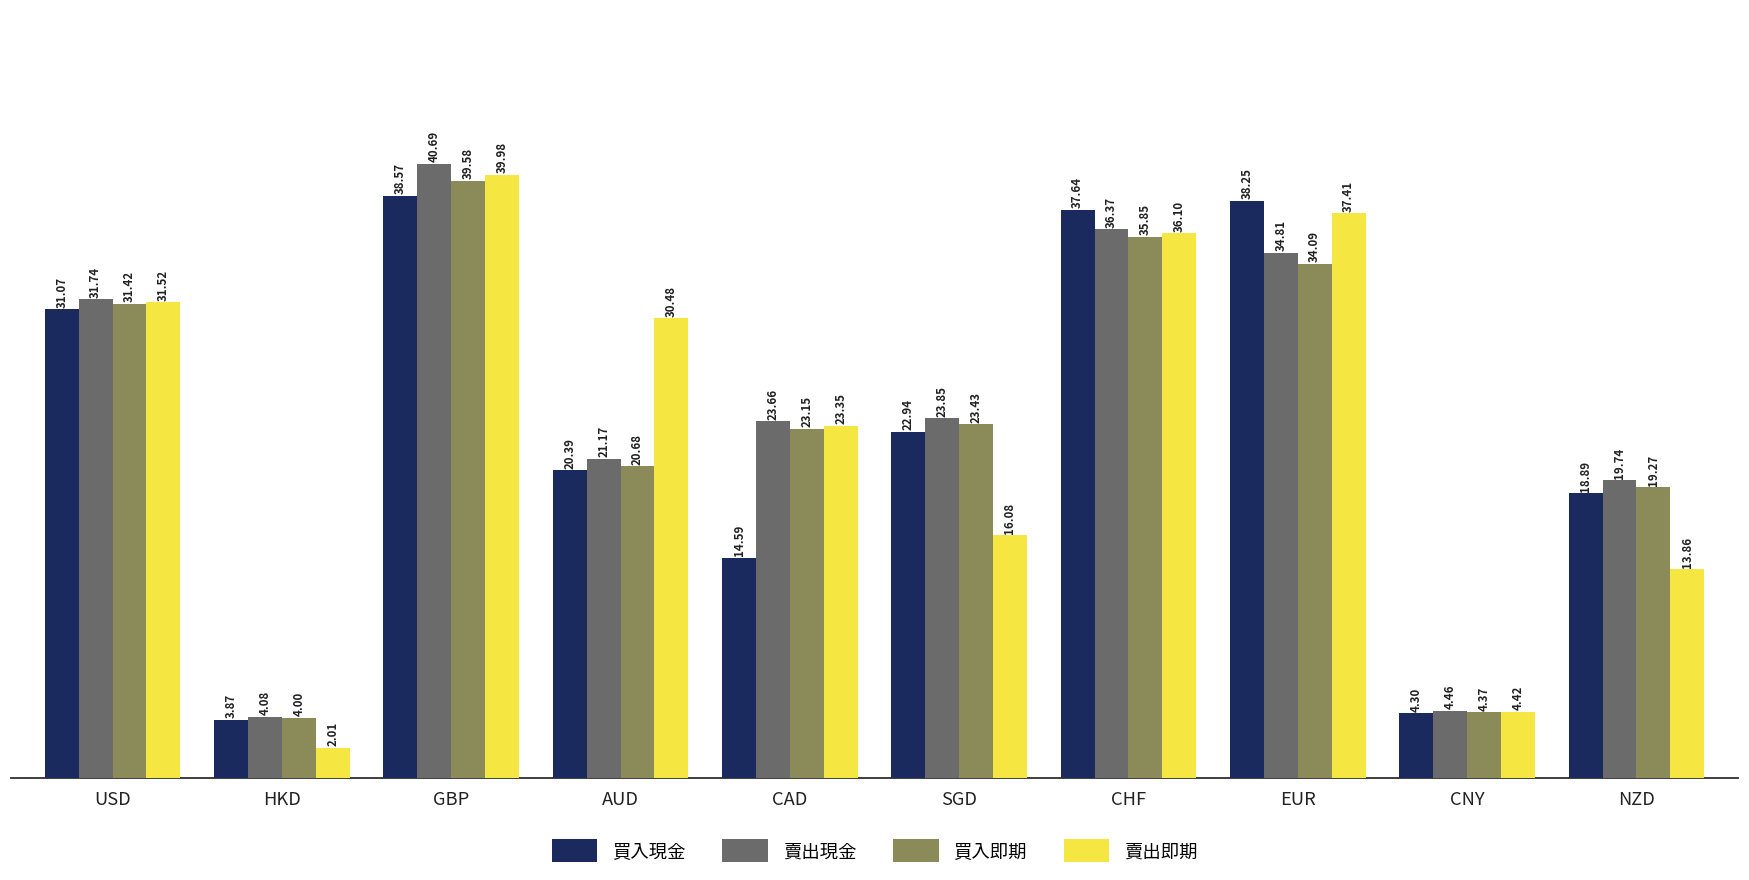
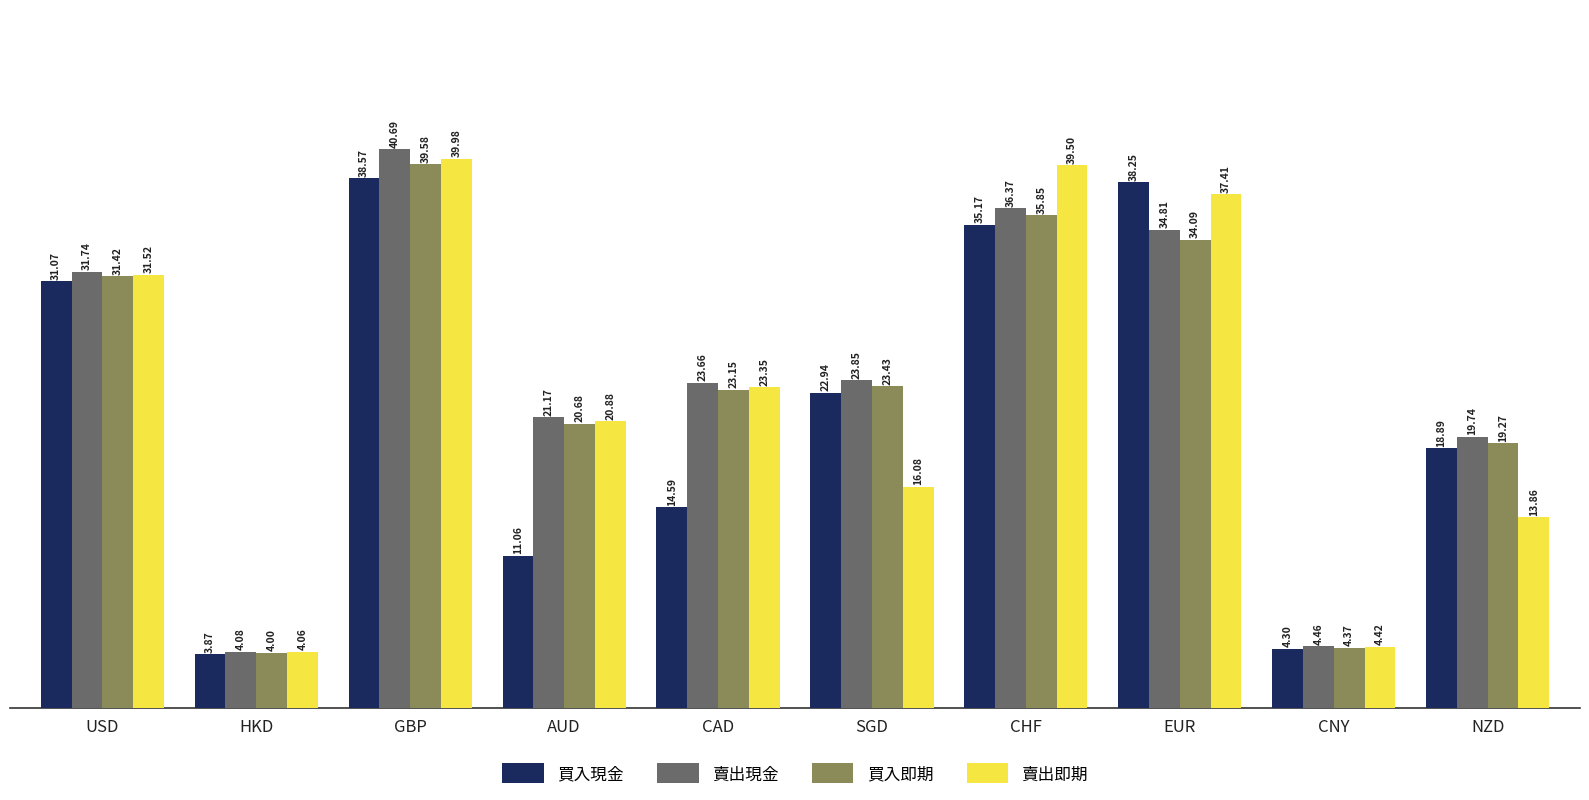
賣出即期, HKD: 2.01 -> 4.06
買入現金, AUD: 20.39 -> 11.06
賣出即期, AUD: 30.48 -> 20.88
買入現金, CHF: 37.64 -> 35.17
賣出即期, CHF: 36.10 -> 39.50
